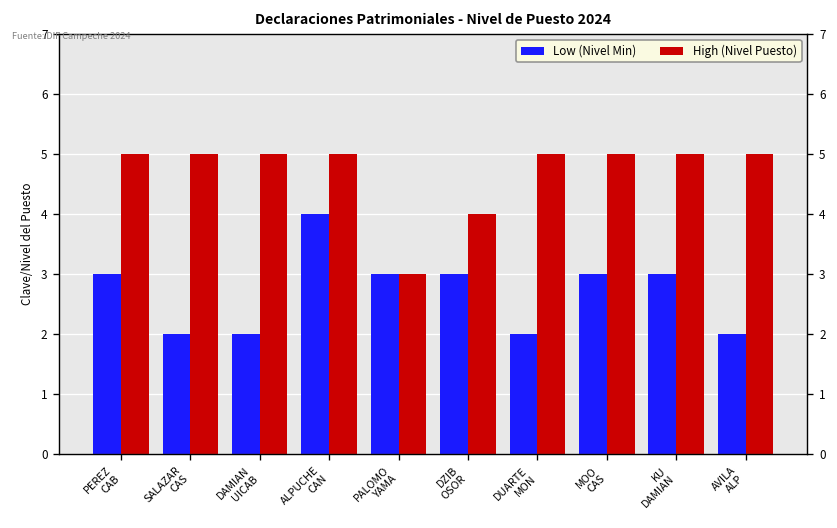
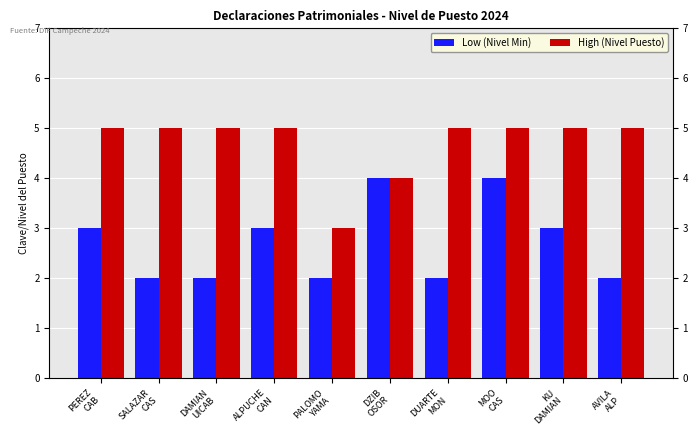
Low (Nivel Min), ALPUCHE CAN: 4 -> 3
Low (Nivel Min), PALOMO YAMA: 3 -> 2
Low (Nivel Min), DZIB OSOR: 3 -> 4
Low (Nivel Min), MOO CAS: 3 -> 4
